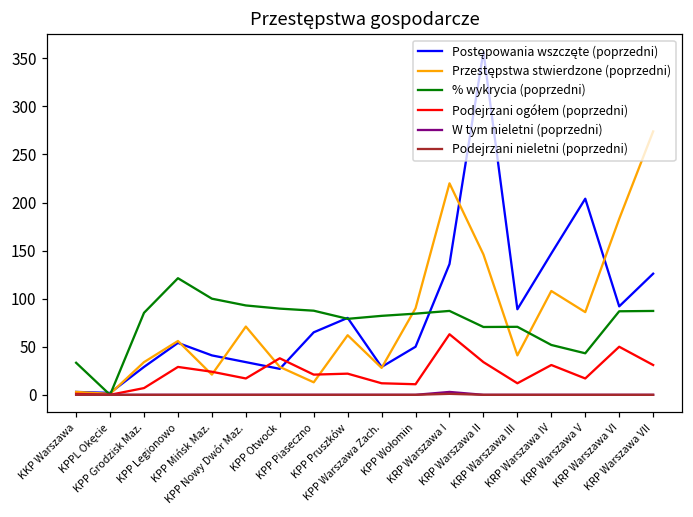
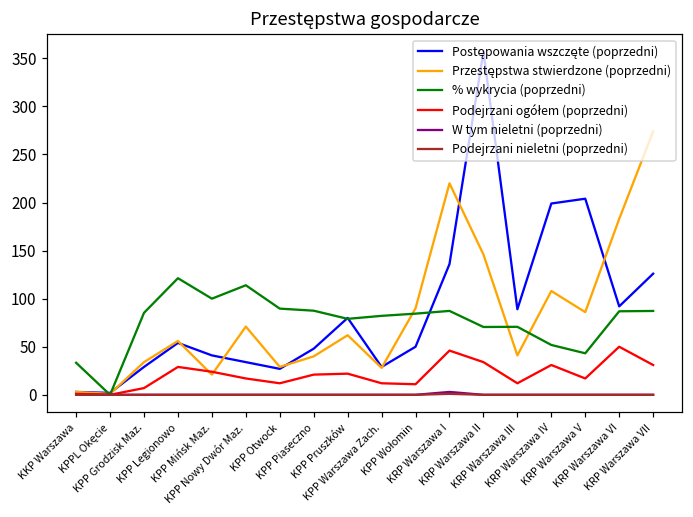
% wykrycia (poprzedni), KPP Nowy Dwór Maz.: 90 -> 110
Podejrzani ogółem (poprzedni), KPP Otwock: 40 -> 10
Postępowania wszczęte (poprzedni), KPP Piaseczno: 70 -> 50
Przestępstwa stwierdzone (poprzedni), KPP Piaseczno: 10 -> 40
Podejrzani ogółem (poprzedni), KRP Warszawa I: 60 -> 50
Postępowania wszczęte (poprzedni), KRP Warszawa IV: 150 -> 200
